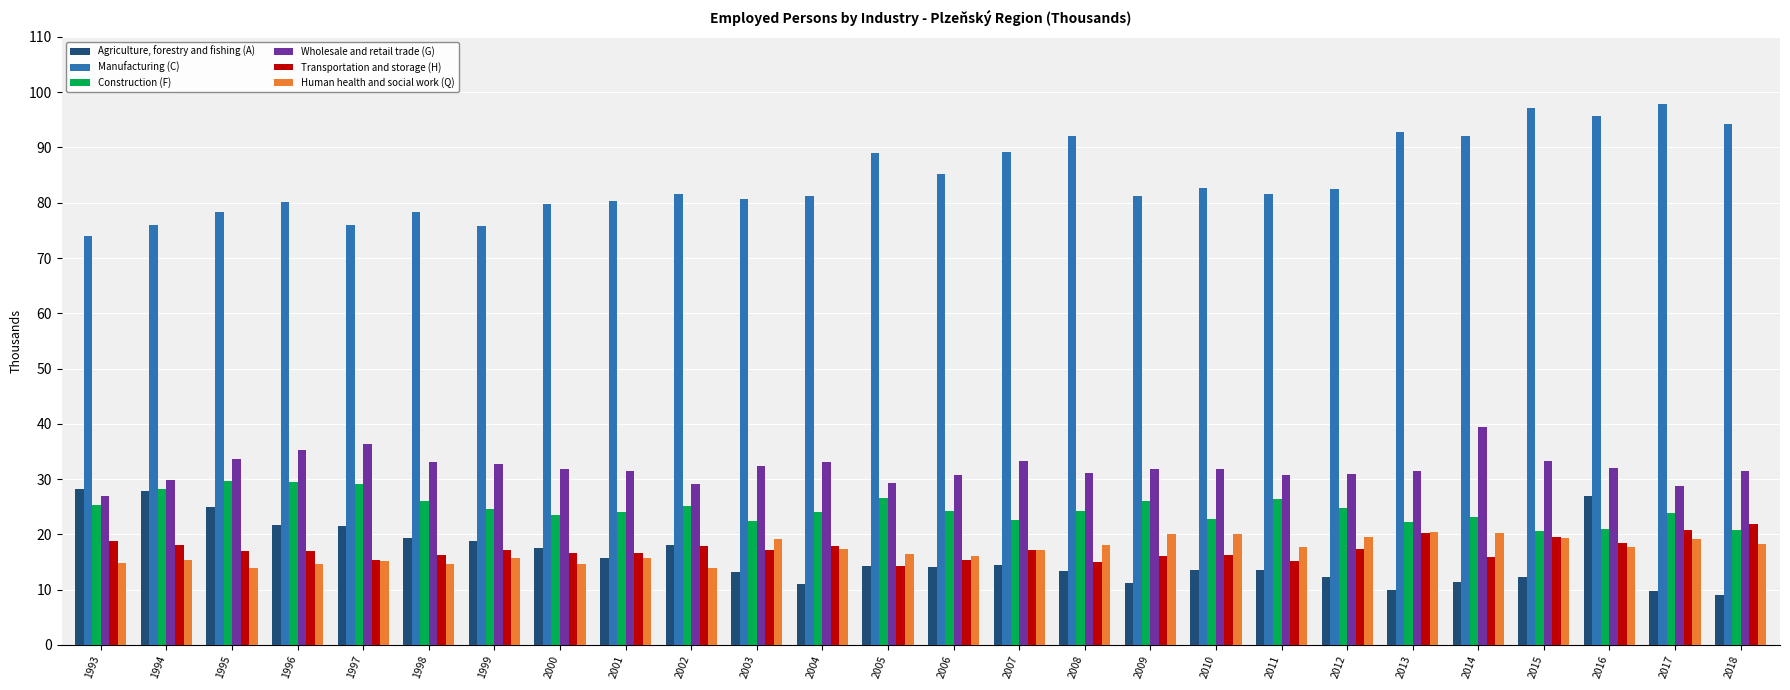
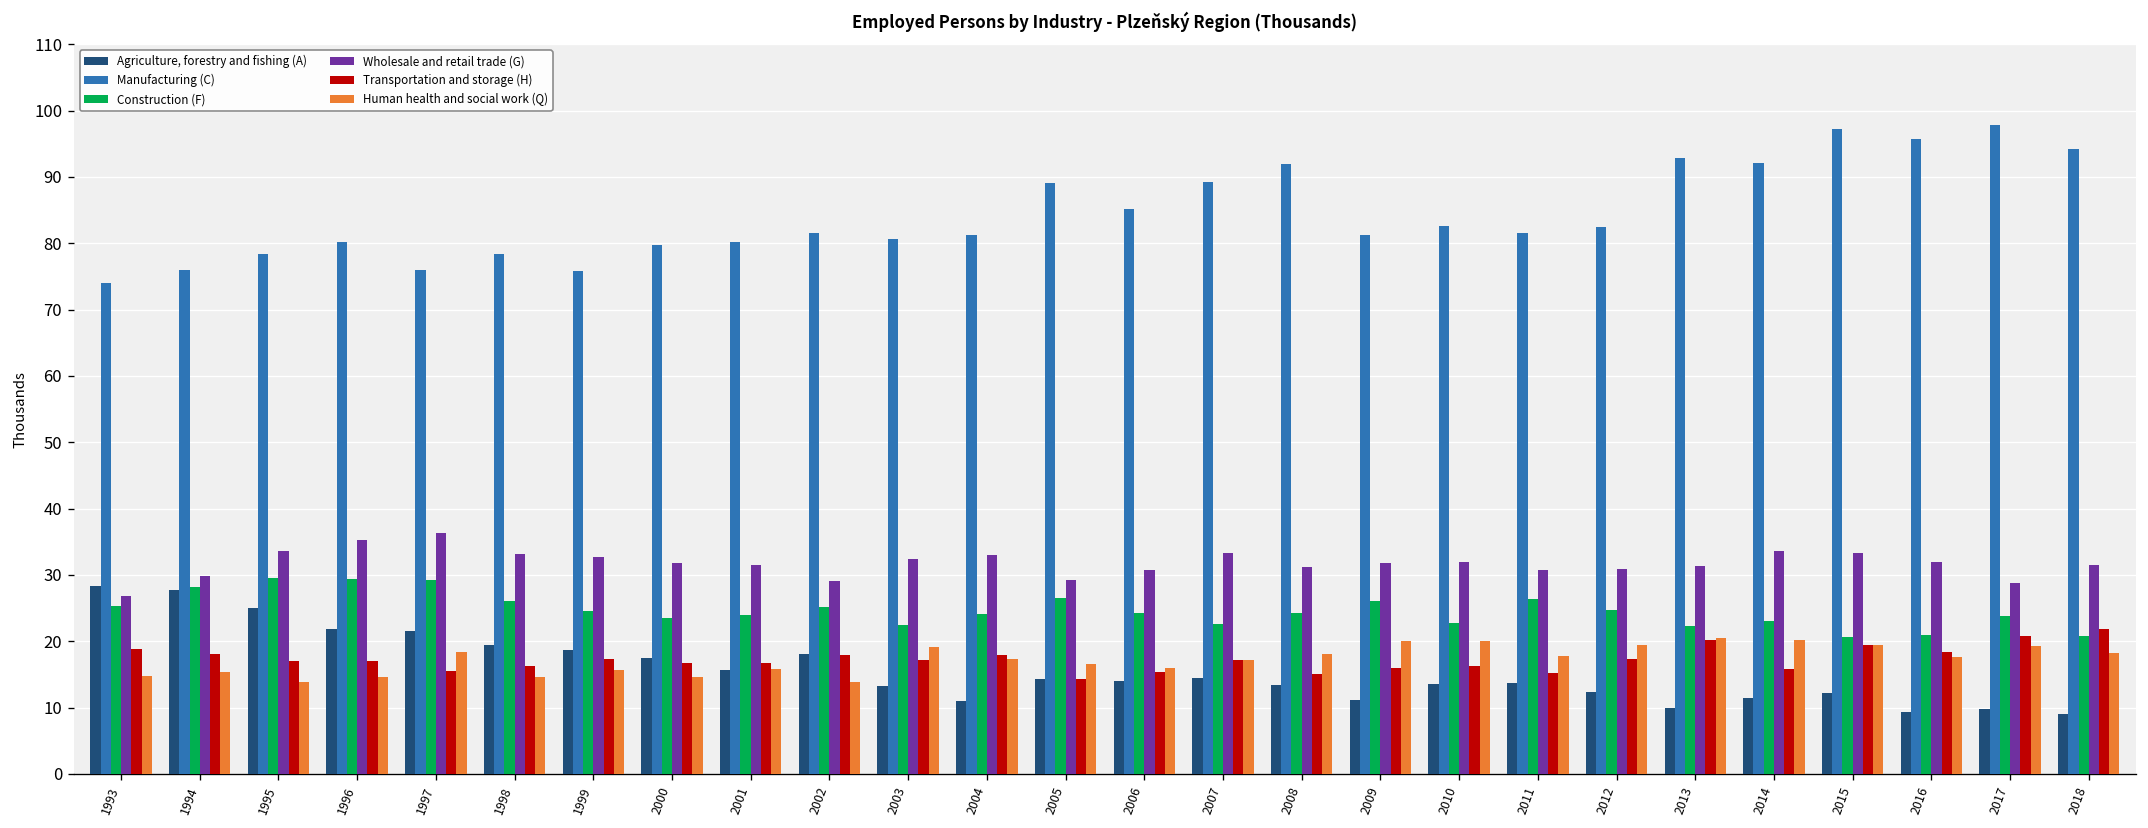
Human health and social work (Q), 1997: 15 -> 18
Wholesale and retail trade (G), 2014: 39 -> 34
Agriculture, forestry and fishing (A), 2016: 27 -> 9
